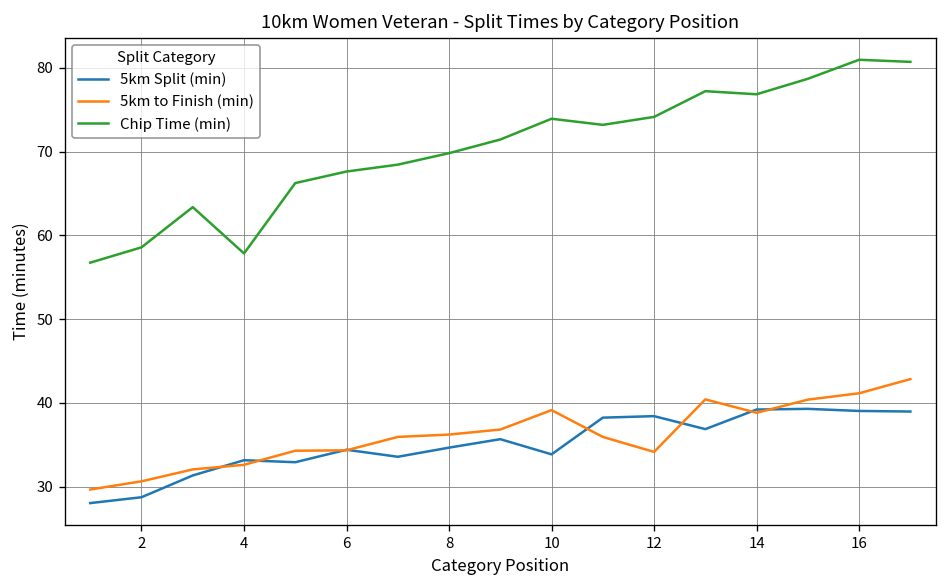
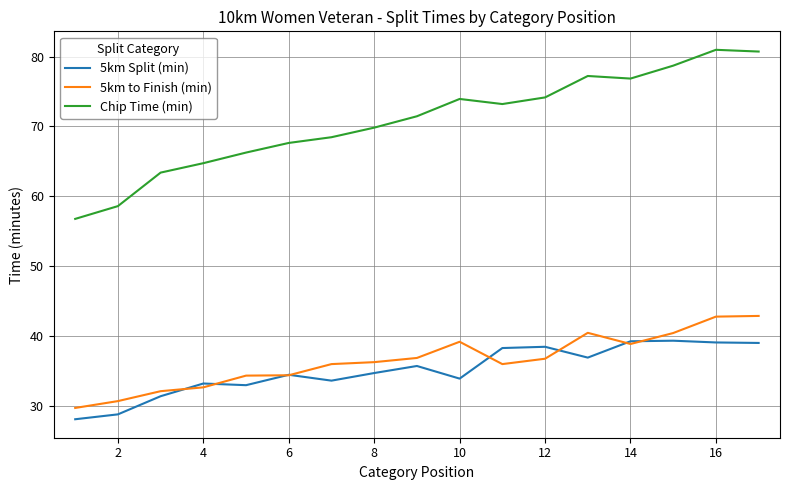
Chip Time (min), 4: 58 -> 65
5km to Finish (min), 12: 34 -> 37
5km to Finish (min), 16: 41 -> 43
